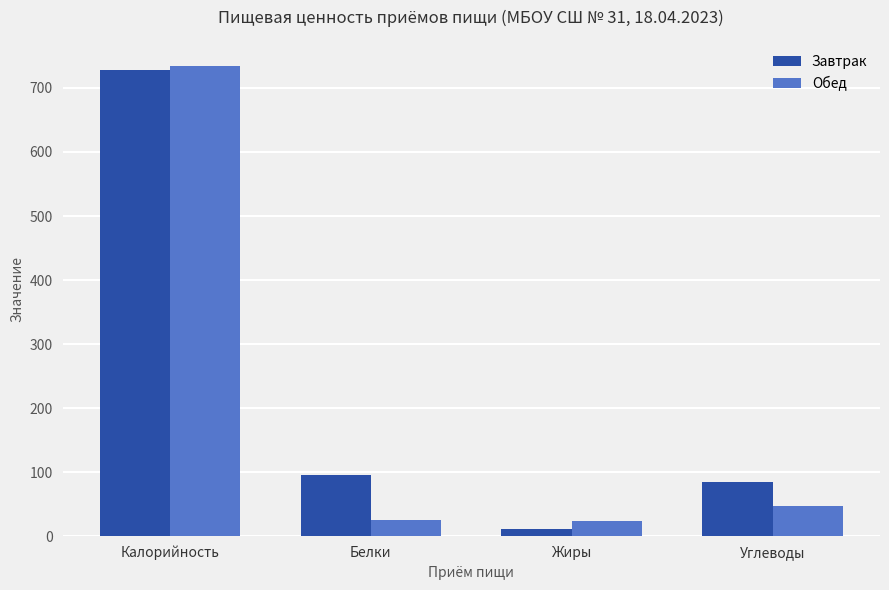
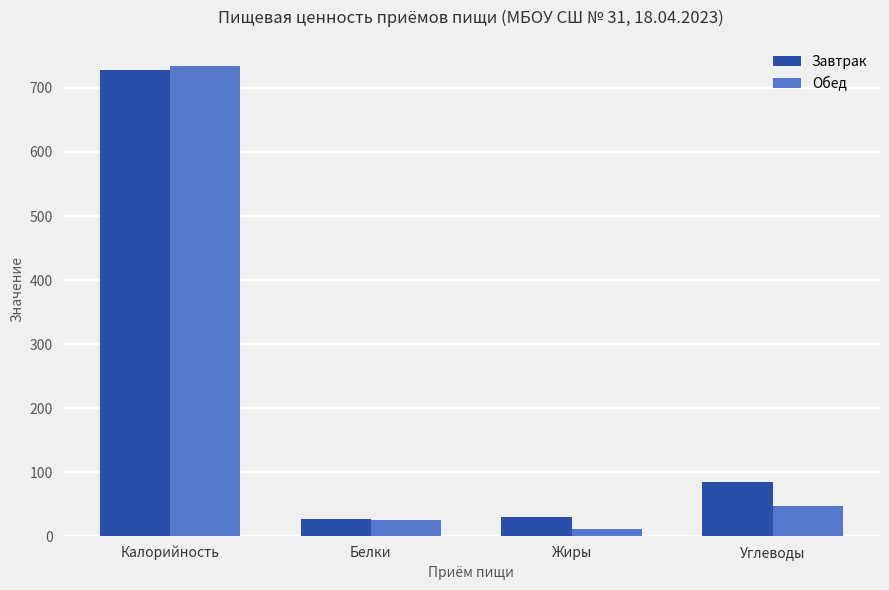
Завтрак, Белки: 100 -> 30
Завтрак, Жиры: 10 -> 30
Обед, Жиры: 20 -> 10
